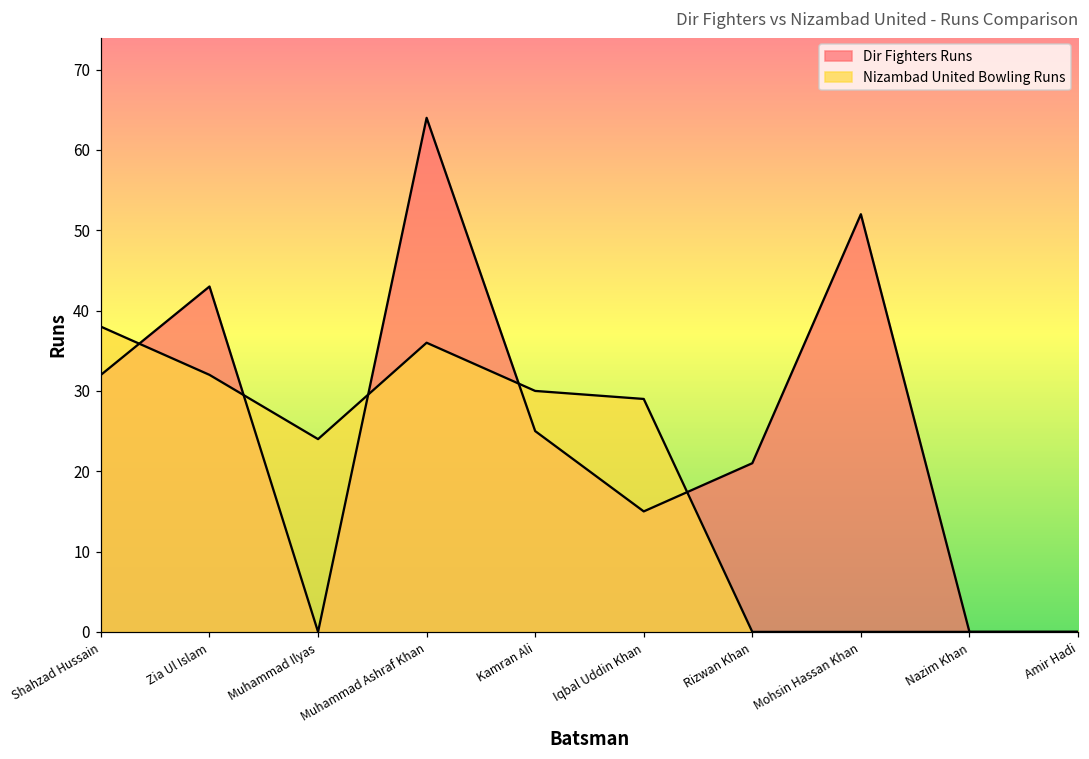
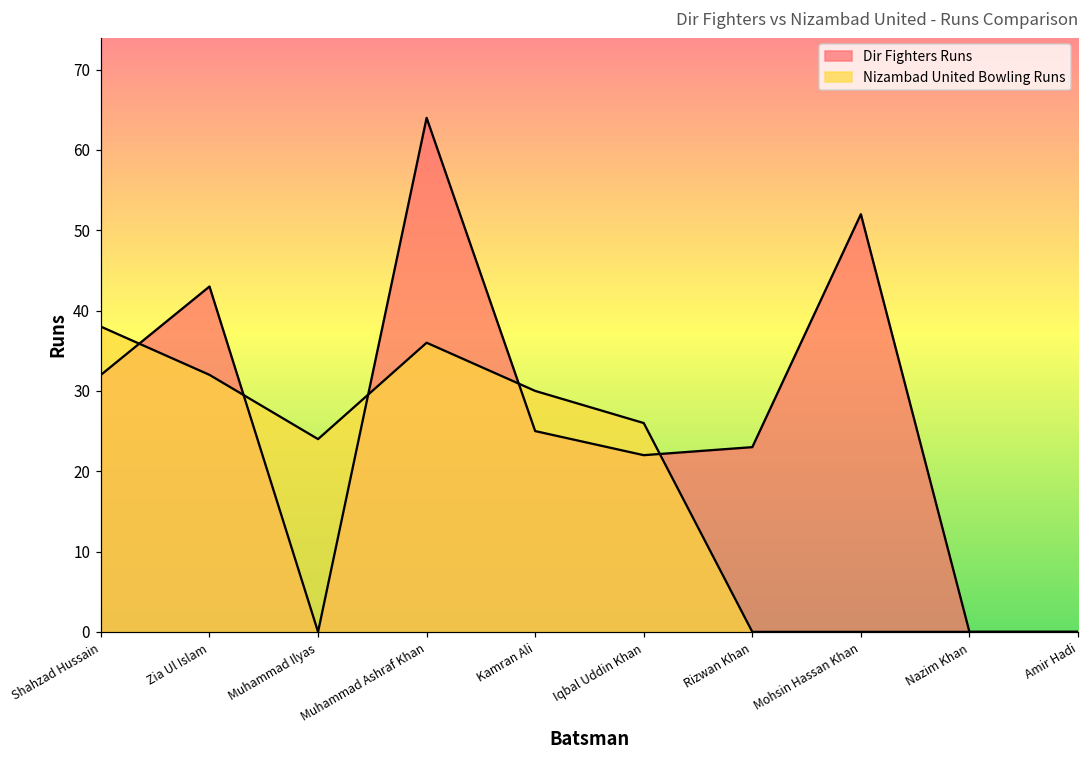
Dir Fighters Runs, Iqbal Uddin Khan: 15 -> 22
Nizambad United Bowling Runs, Iqbal Uddin Khan: 29 -> 26
Dir Fighters Runs, Rizwan Khan: 21 -> 23
